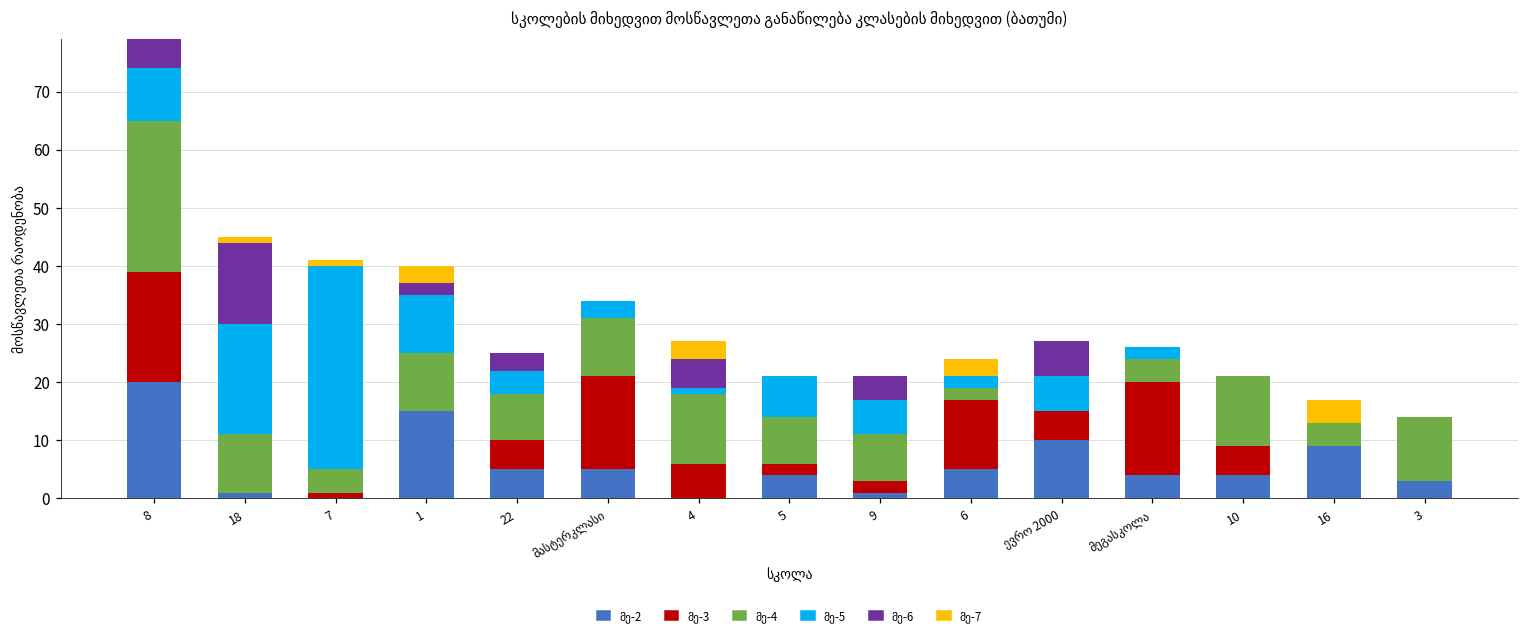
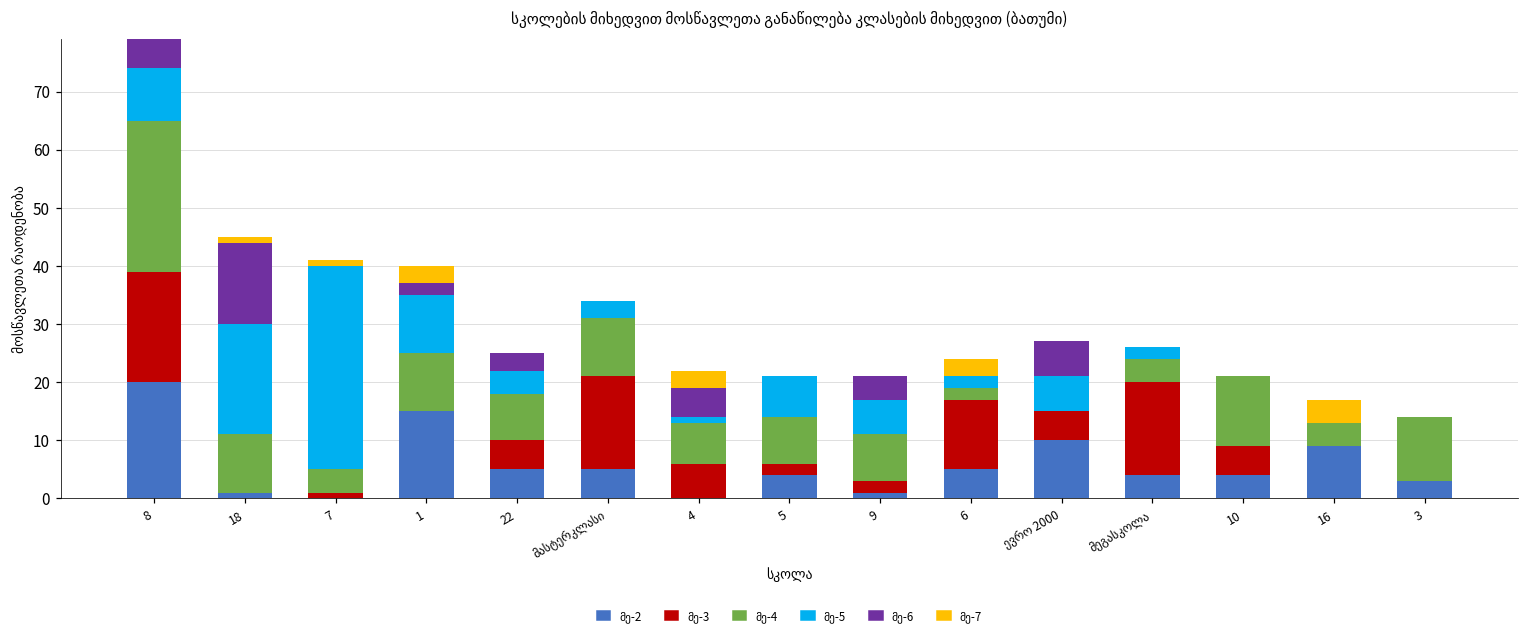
მე-4, 4: 12 -> 7
